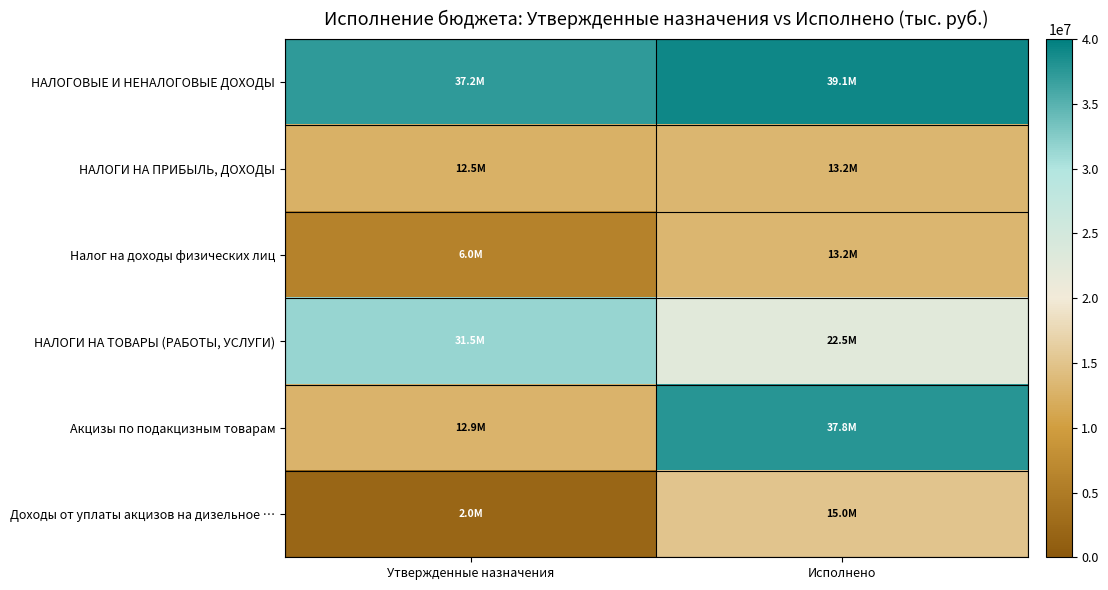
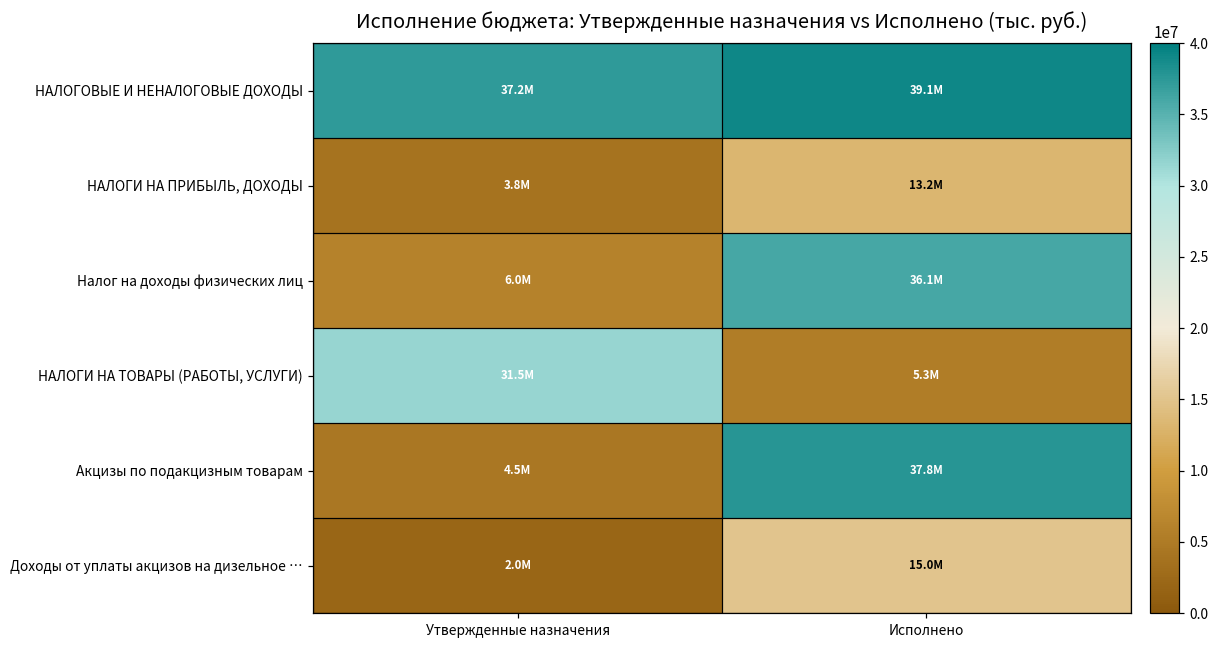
НАЛОГИ НА ПРИБЫЛЬ, ДОХОДЫ, Утвержденные назначения: 12.5M -> 3.8M
Налог на доходы физических лиц, Исполнено: 13.2M -> 36.1M
НАЛОГИ НА ТОВАРЫ (РАБОТЫ, УСЛУГИ), Исполнено: 22.5M -> 5.3M
Акцизы по подакцизным товарам, Утвержденные назначения: 12.9M -> 4.5M
